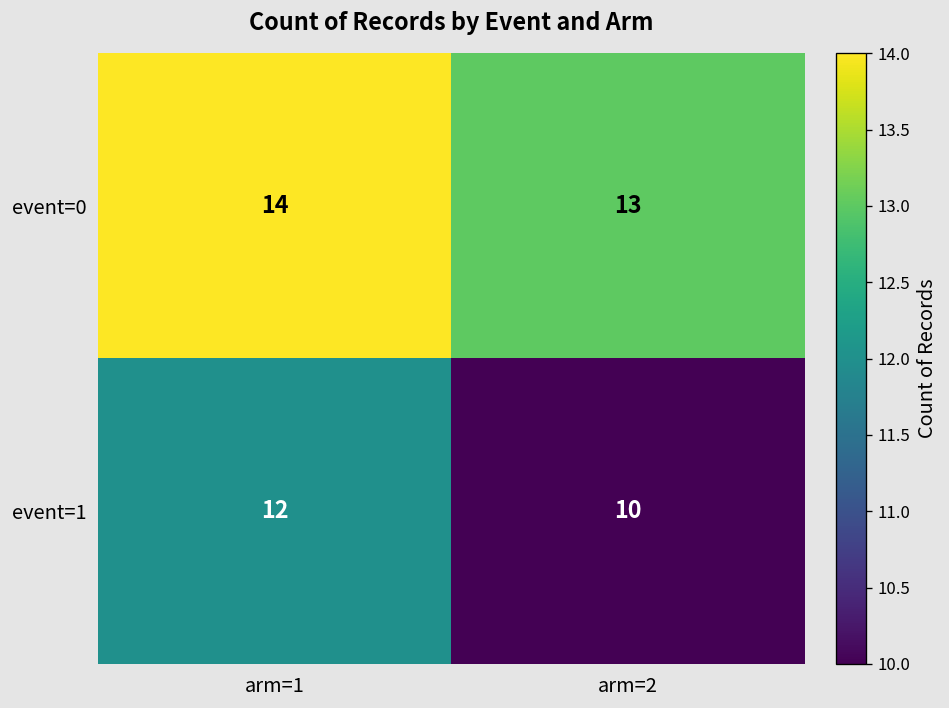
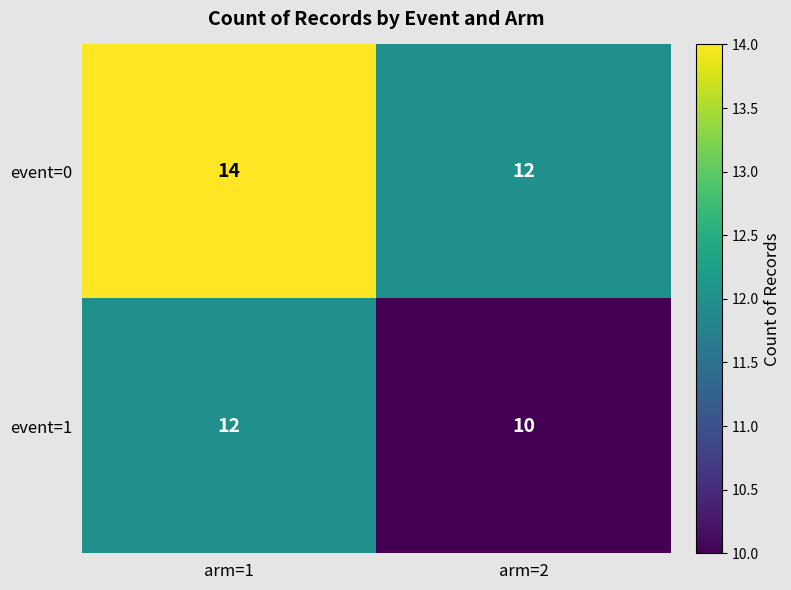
event=0, arm=2: 13 -> 12
